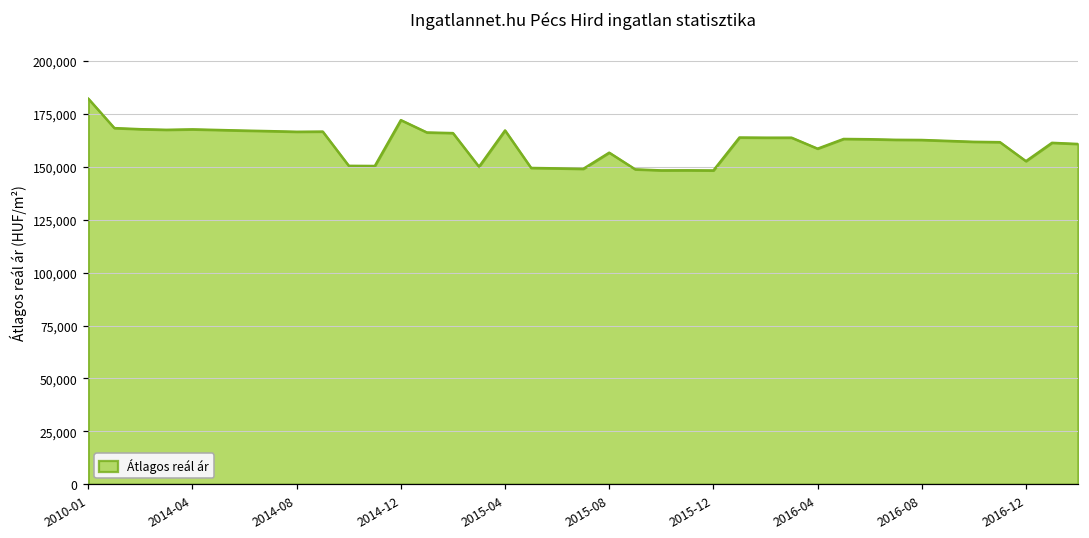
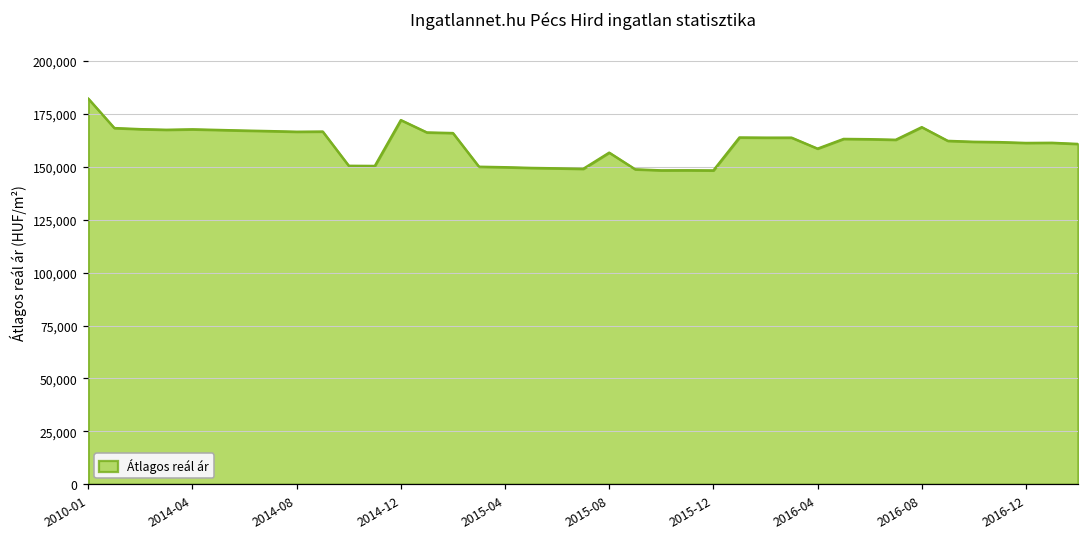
2015-04: 167,000 -> 150,000
2016-08: 163,000 -> 169,000
2016-12: 153,000 -> 161,000
